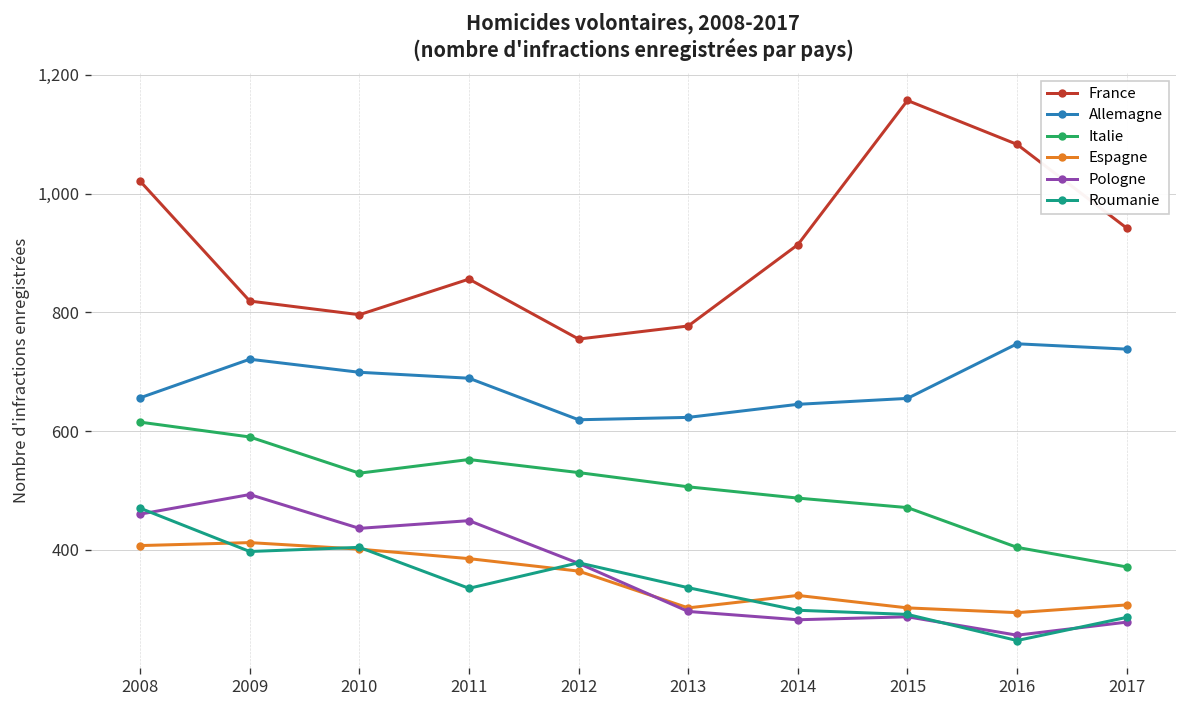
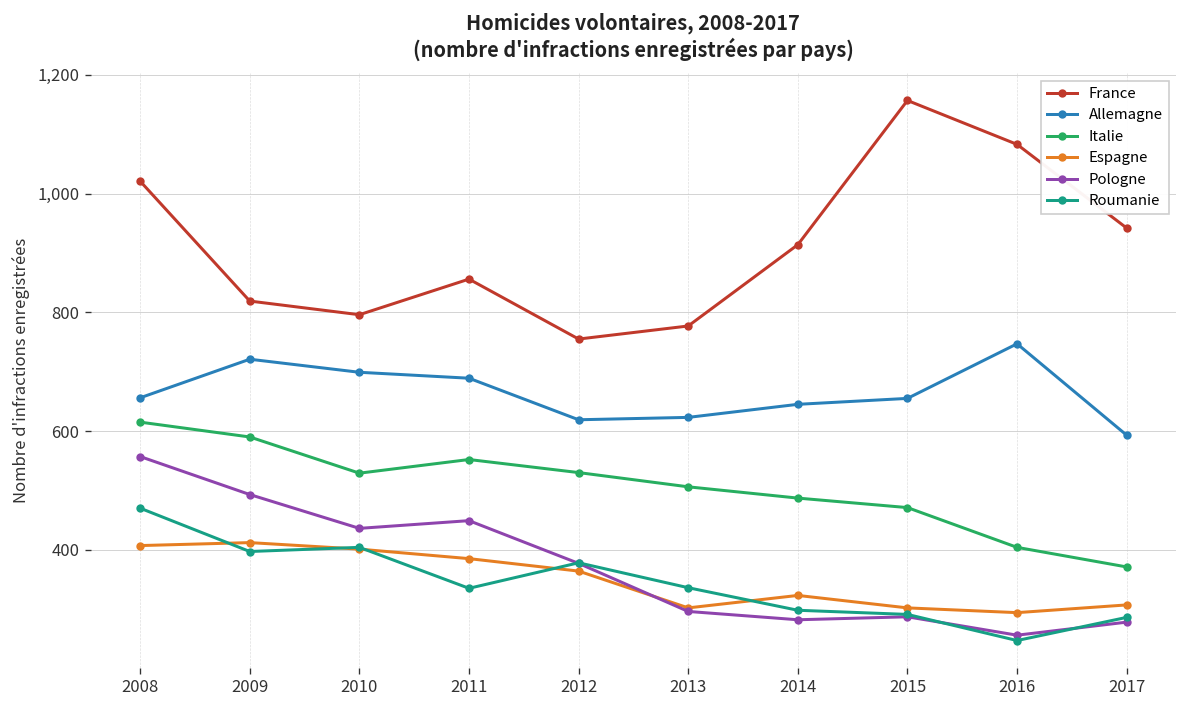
Pologne, 2008: 460 -> 560
Allemagne, 2017: 740 -> 590
